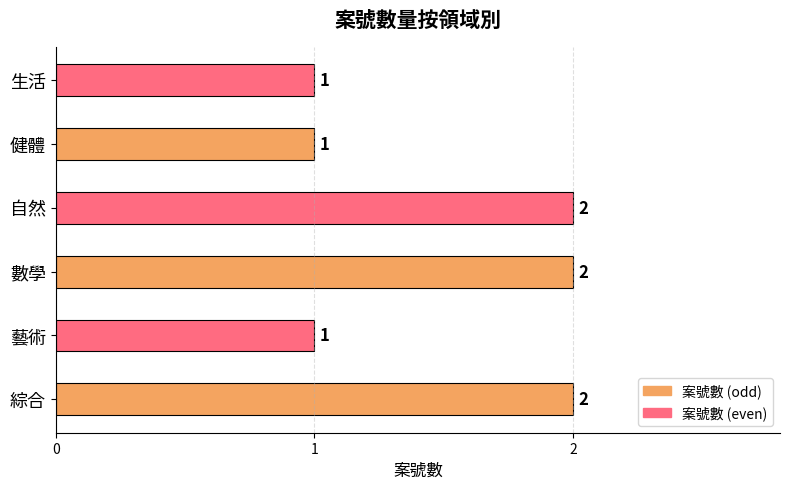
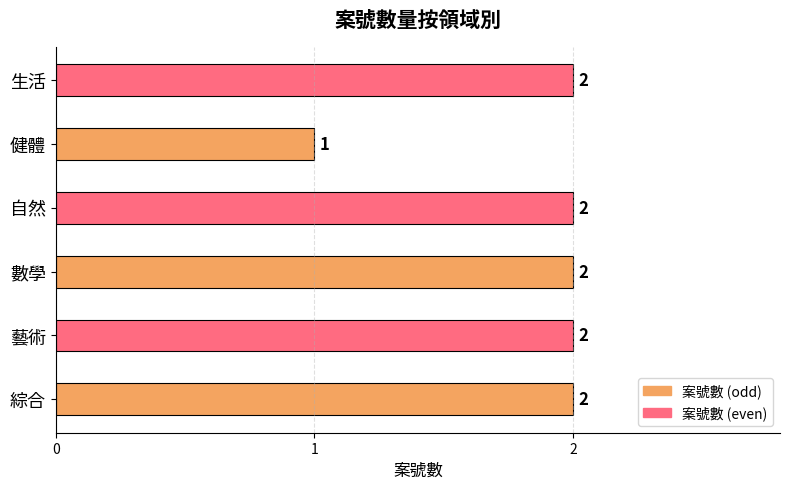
生活: 1 -> 2
藝術: 1 -> 2
